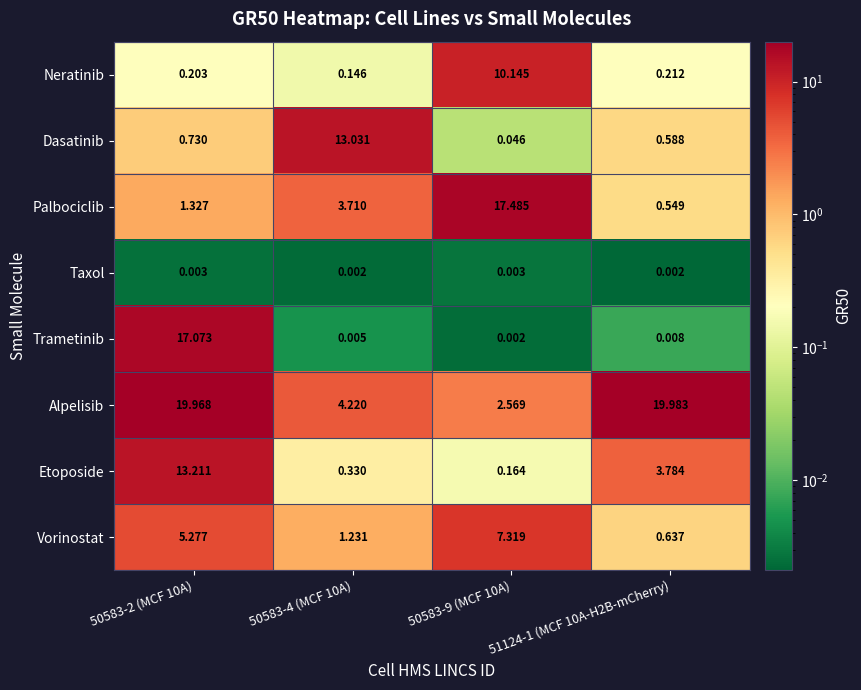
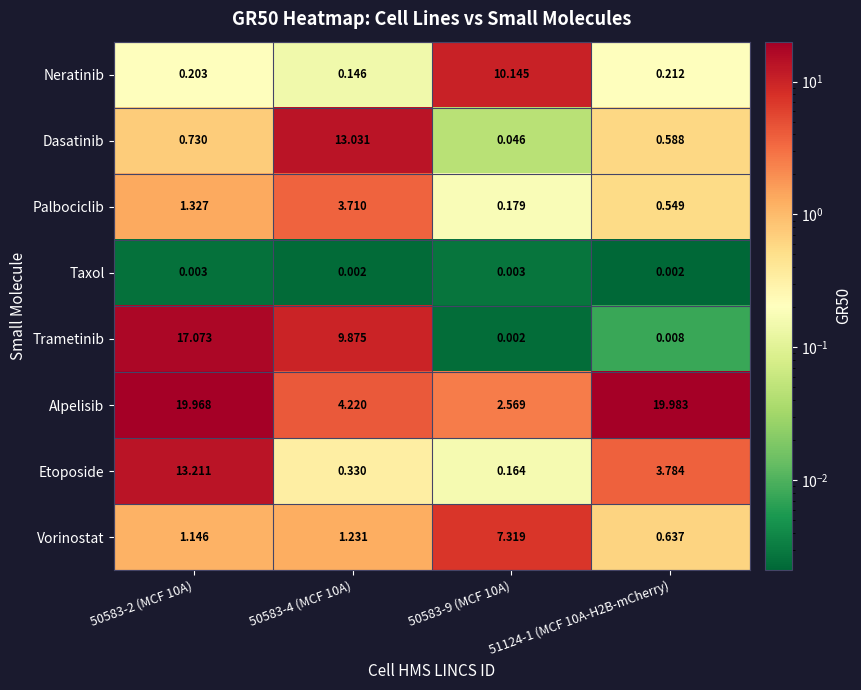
Palbociclib, 50583-9 (MCF 10A): 17.485 -> 0.179
Trametinib, 50583-4 (MCF 10A): 0.005 -> 9.875
Vorinostat, 50583-2 (MCF 10A): 5.277 -> 1.146
